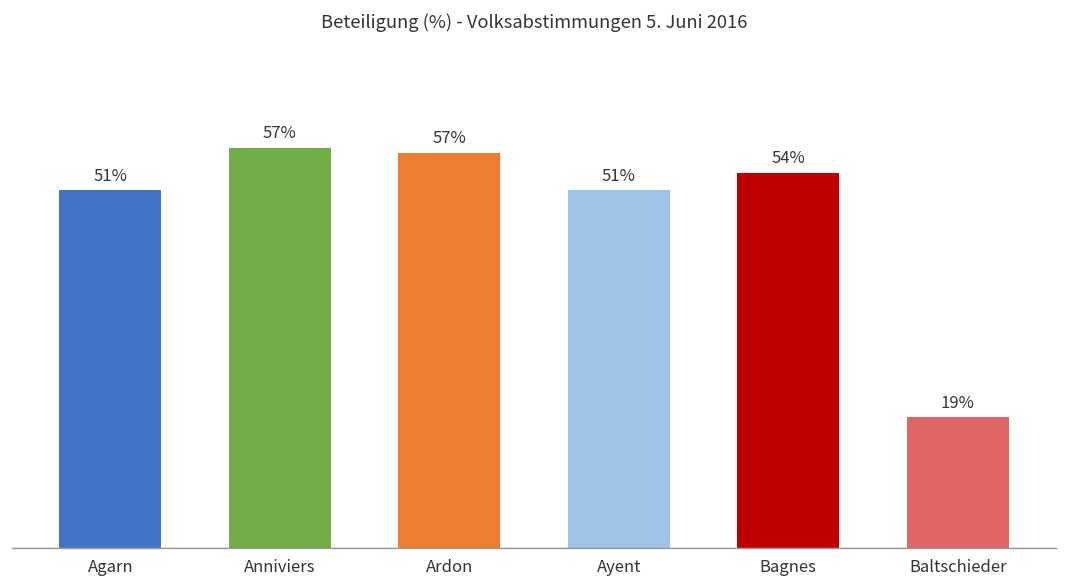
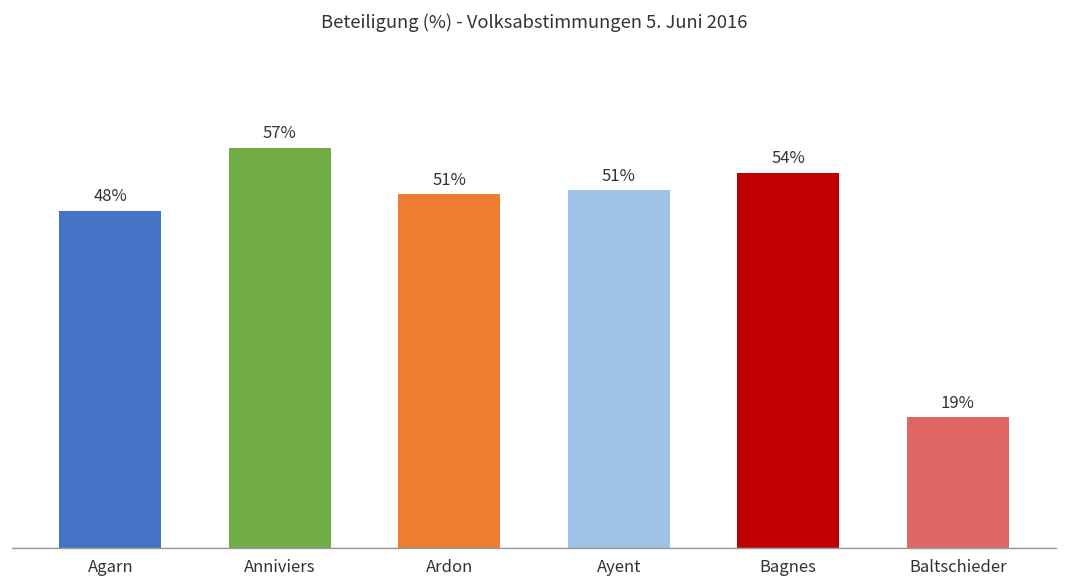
Agarn: 51% -> 48%
Ardon: 57% -> 51%
